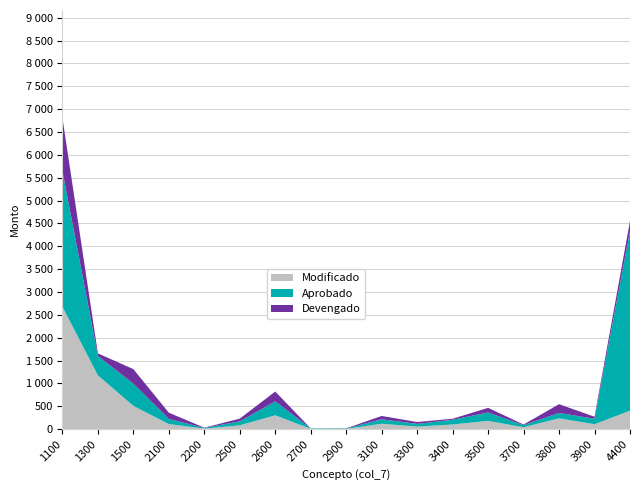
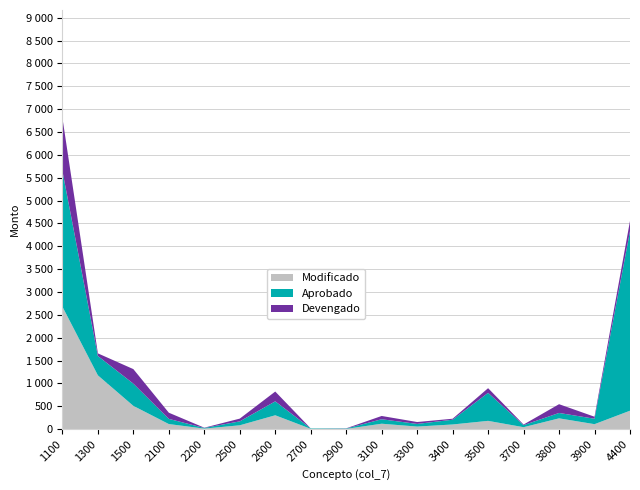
Aprobado, 3500: 200 -> 600
